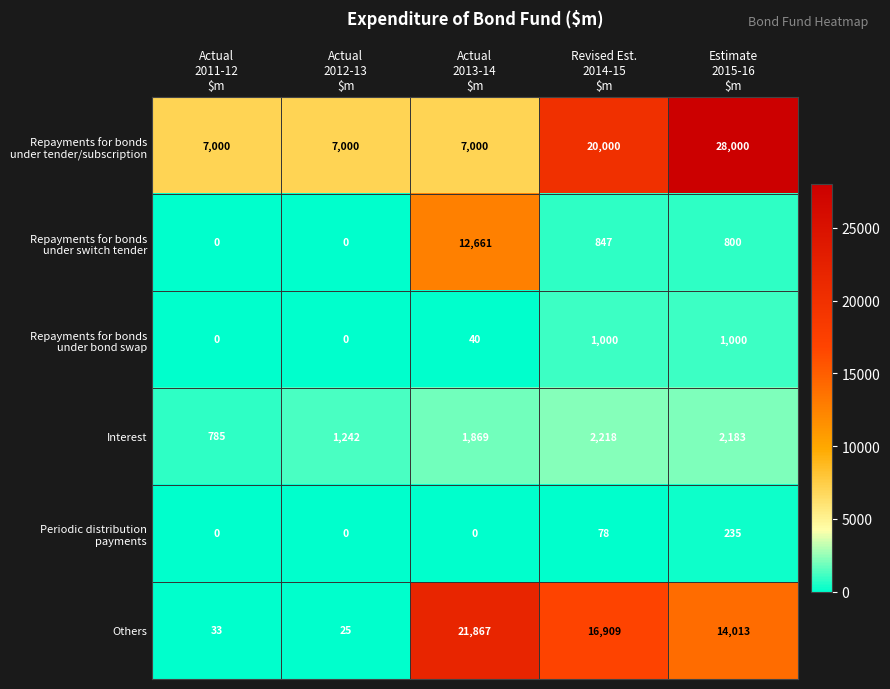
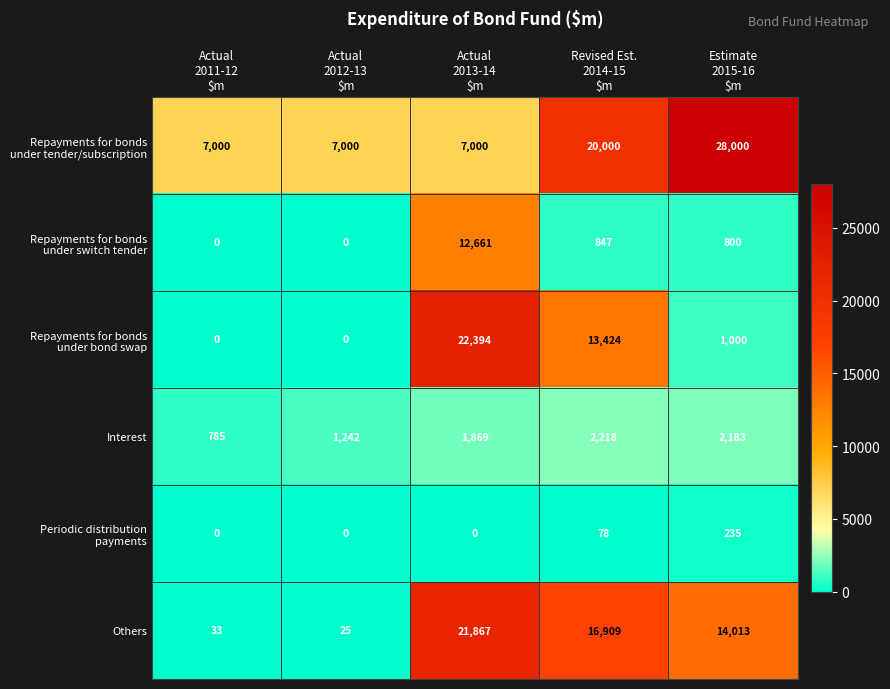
Repayments for bonds under bond swap, Actual 2013-14 $m: 40 -> 22,394
Repayments for bonds under bond swap, Revised Est. 2014-15 $m: 1,000 -> 13,424
